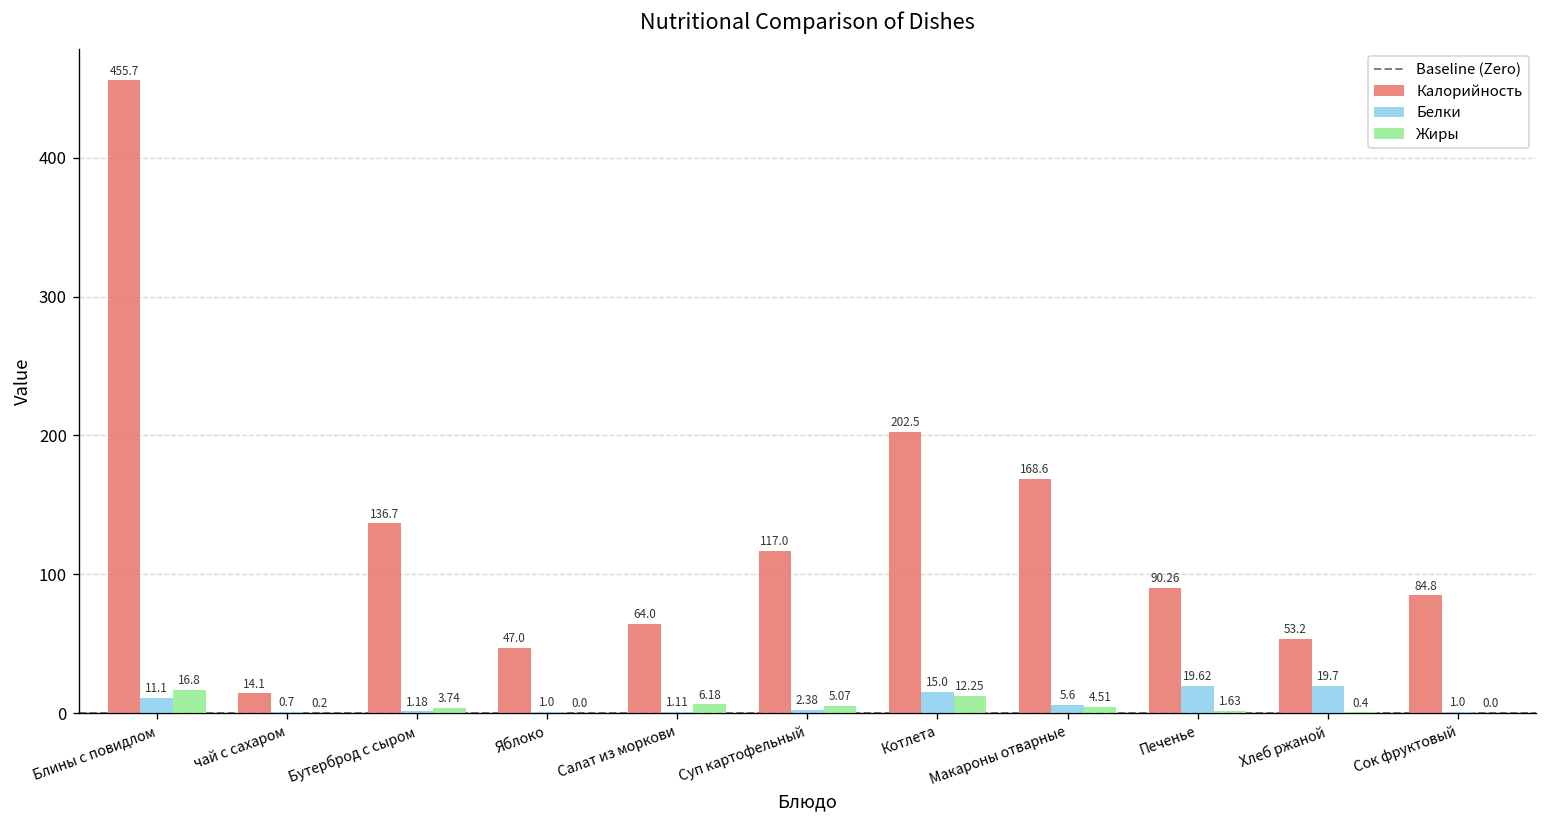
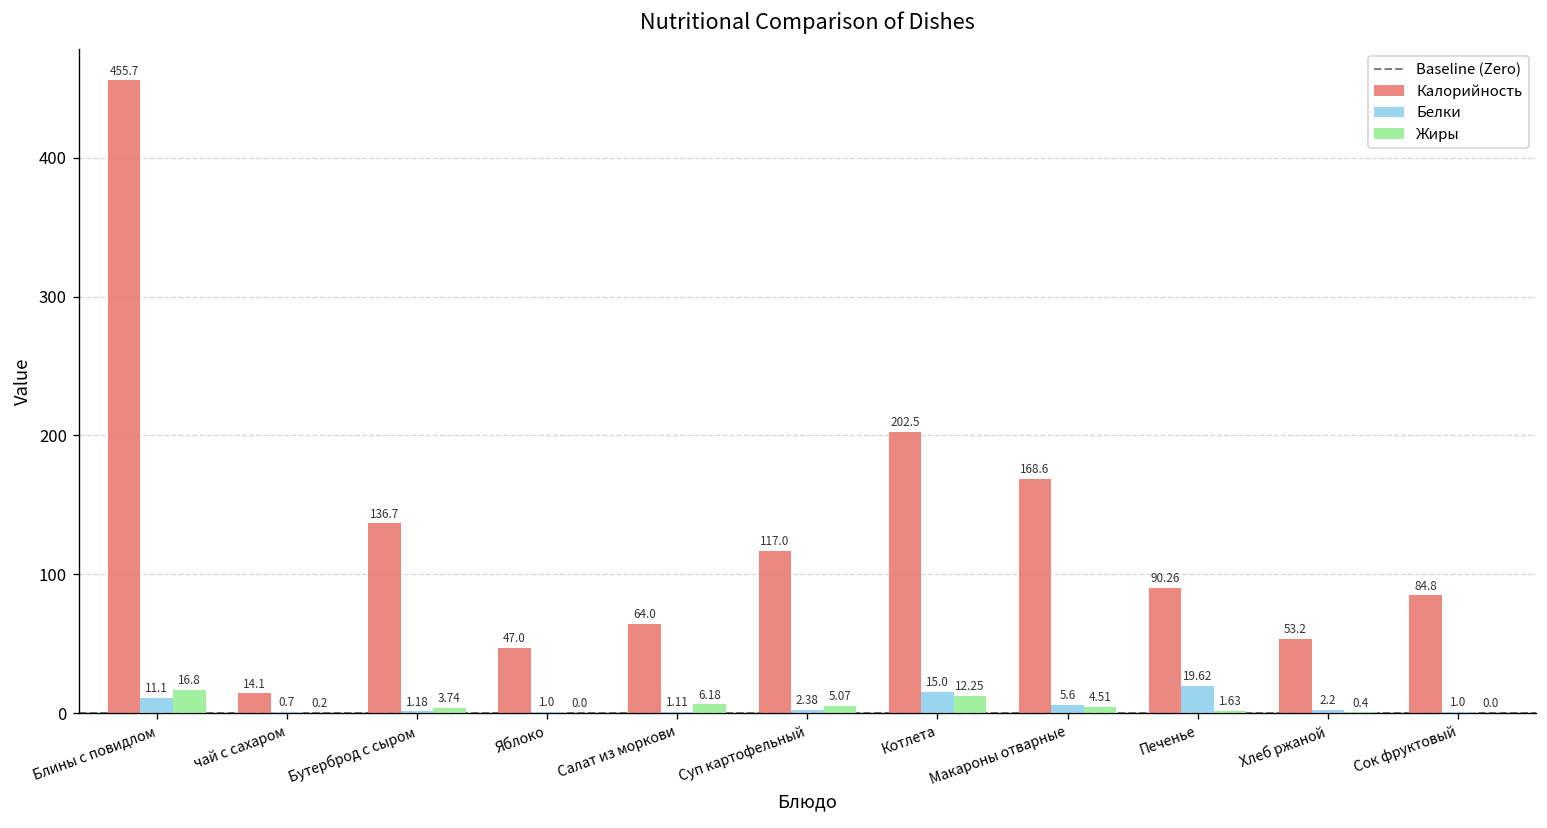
Белки, Хлеб ржаной: 19.7 -> 2.2
